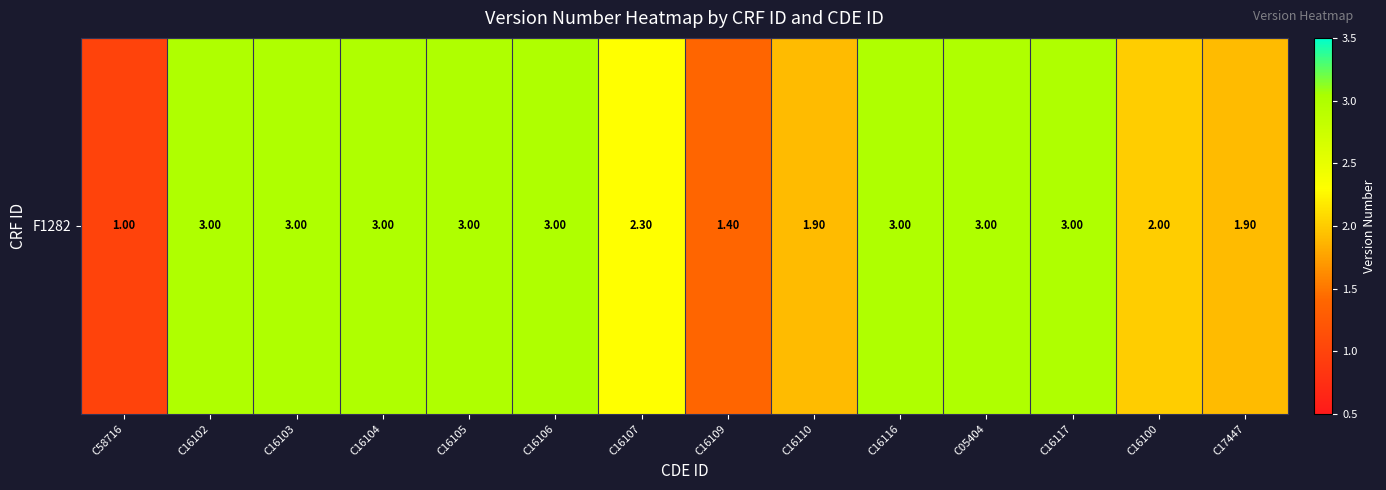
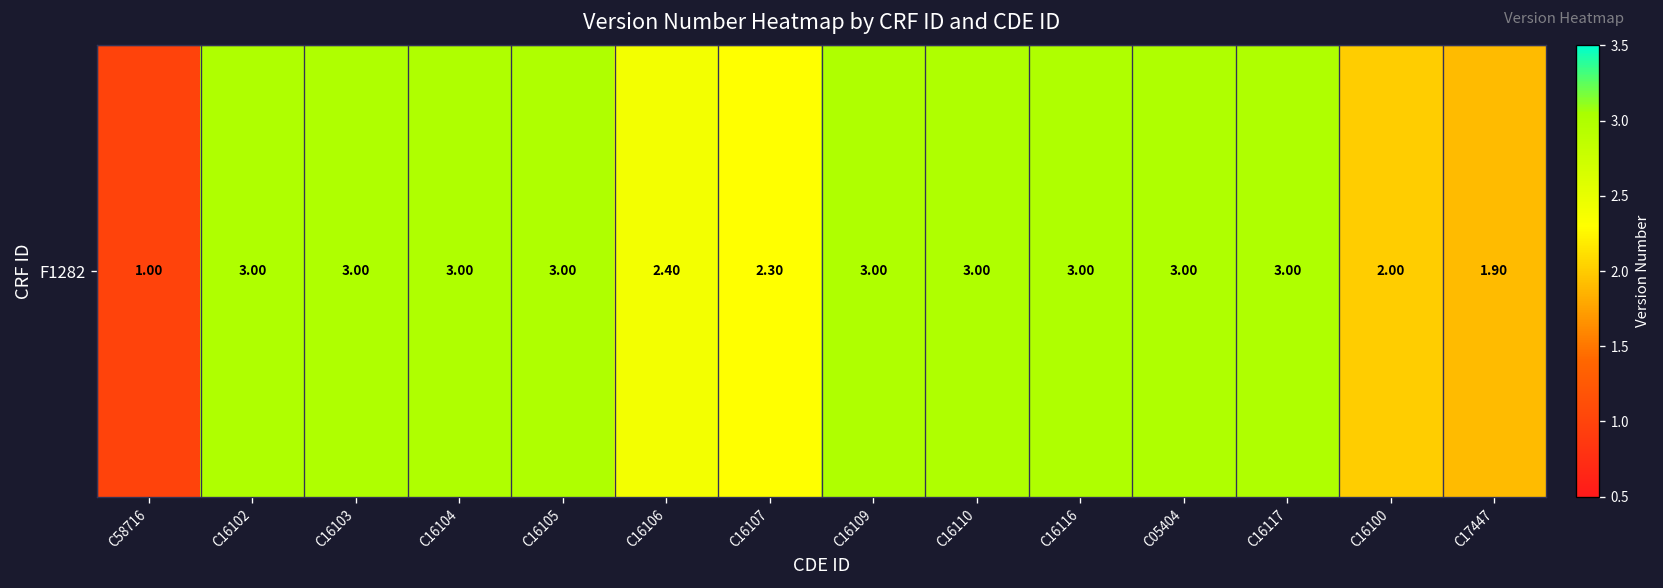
F1282, C16106: 3.00 -> 2.40
F1282, C16109: 1.40 -> 3.00
F1282, C16110: 1.90 -> 3.00
